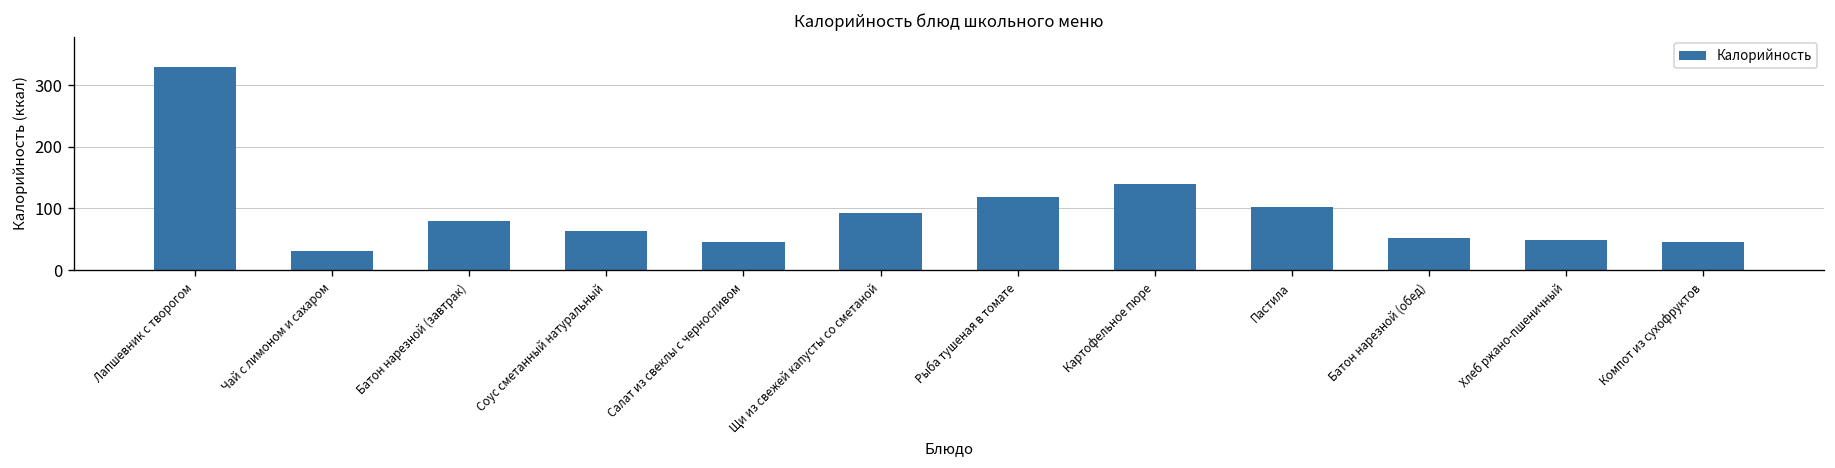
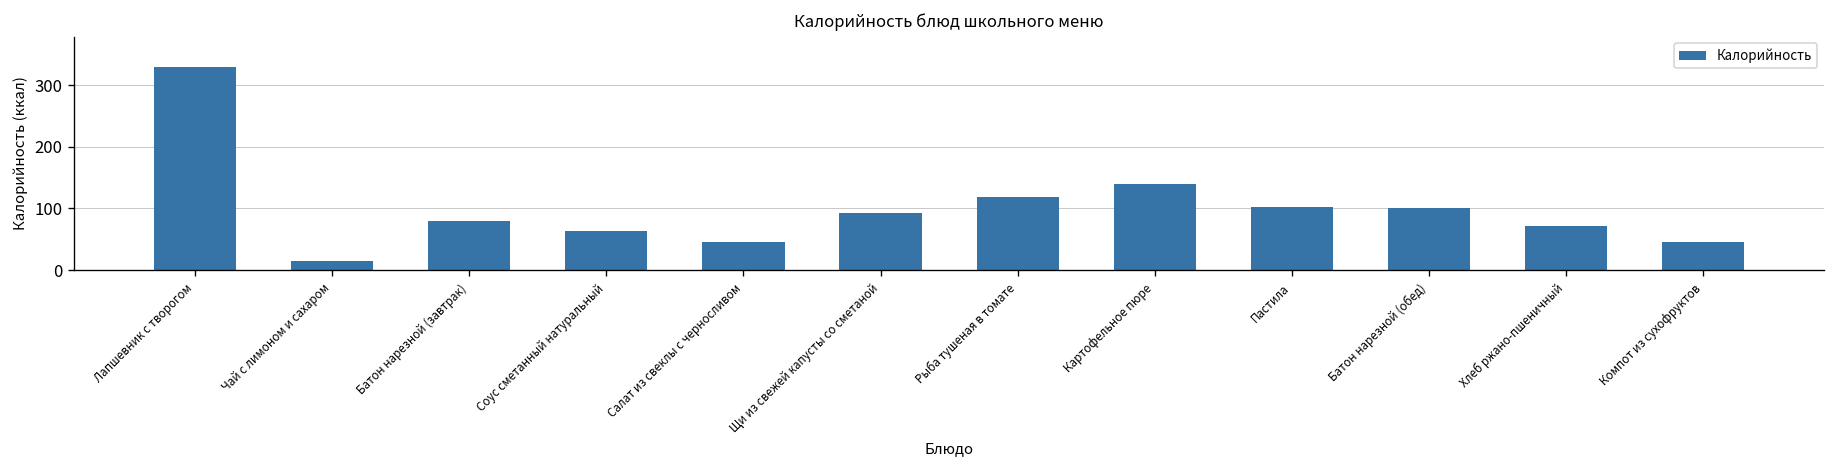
Чай с лимоном и сахаром: 30 -> 20
Батон нарезной (обед): 50 -> 100
Хлеб ржано-пшеничный: 50 -> 70
